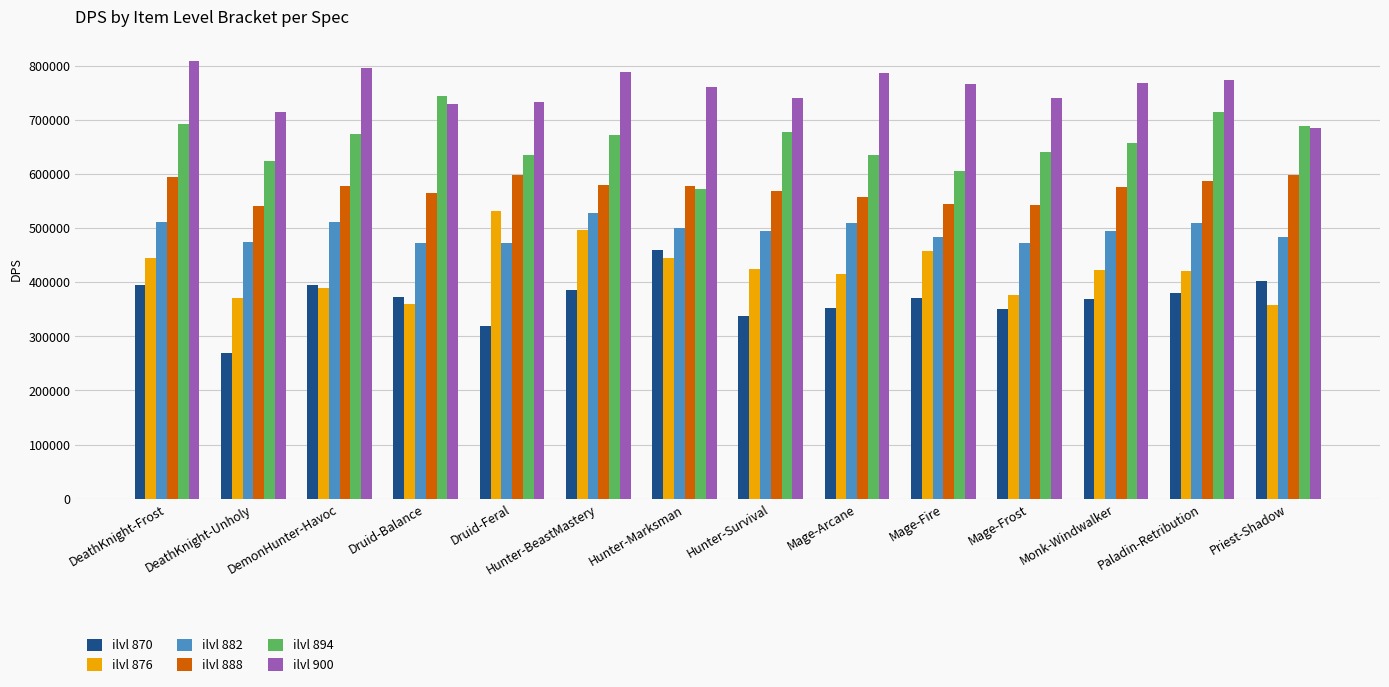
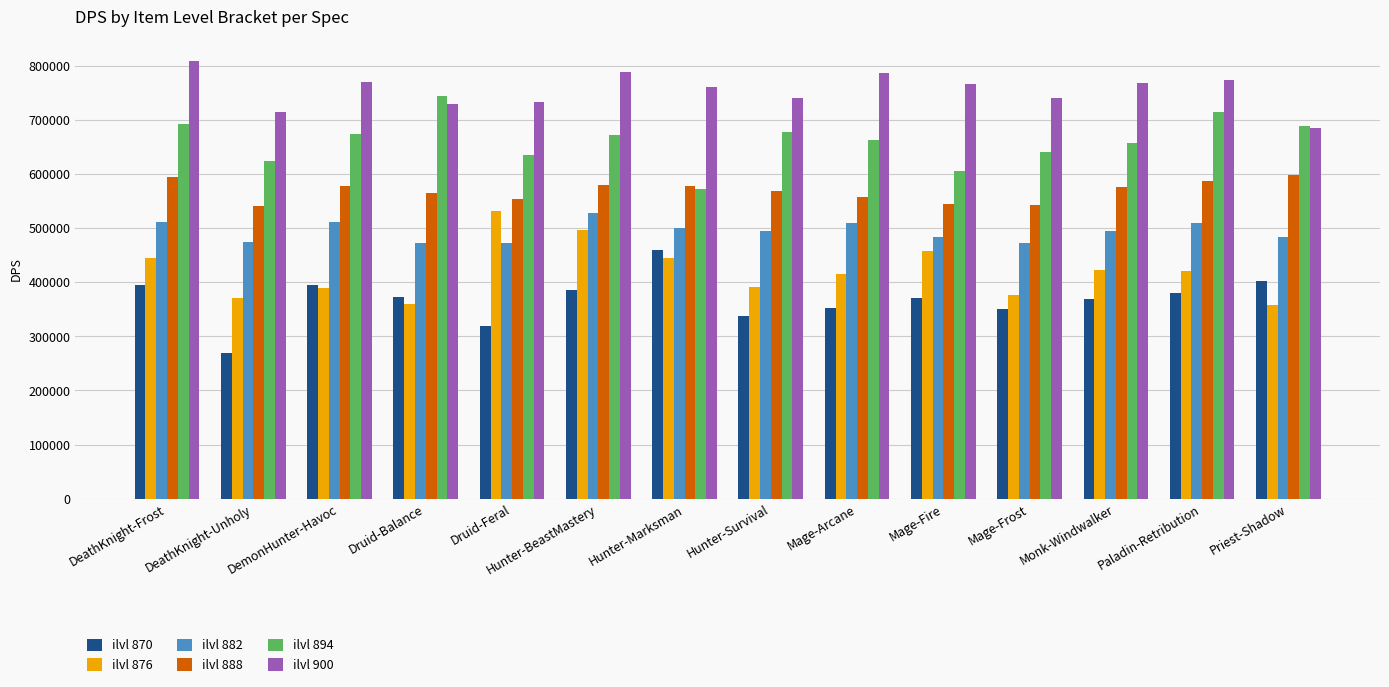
ilvl 900, DemonHunter-Havoc: 790000 -> 770000
ilvl 888, Druid-Feral: 600000 -> 550000
ilvl 876, Hunter-Survival: 420000 -> 390000
ilvl 894, Mage-Arcane: 630000 -> 660000
